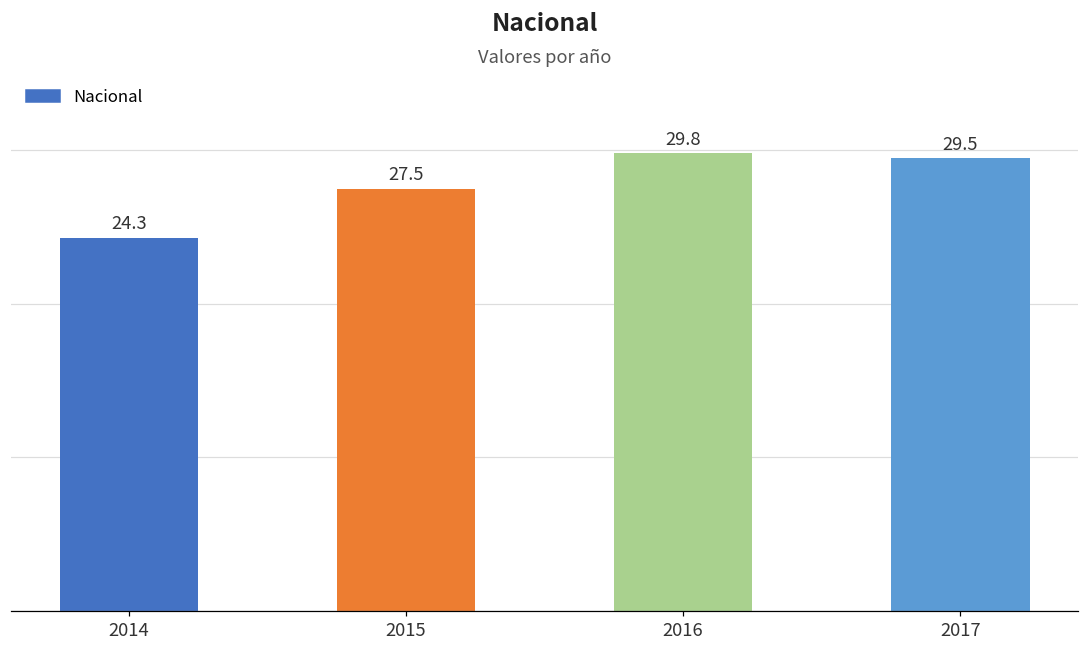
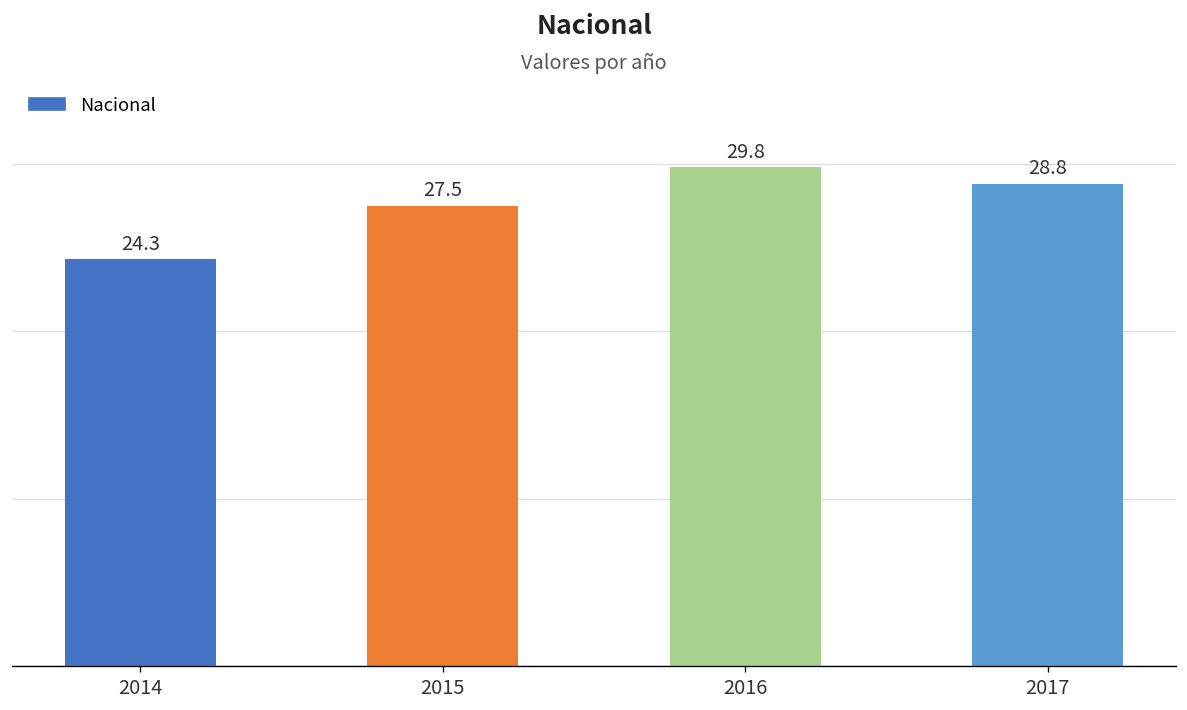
2017: 29.5 -> 28.8
